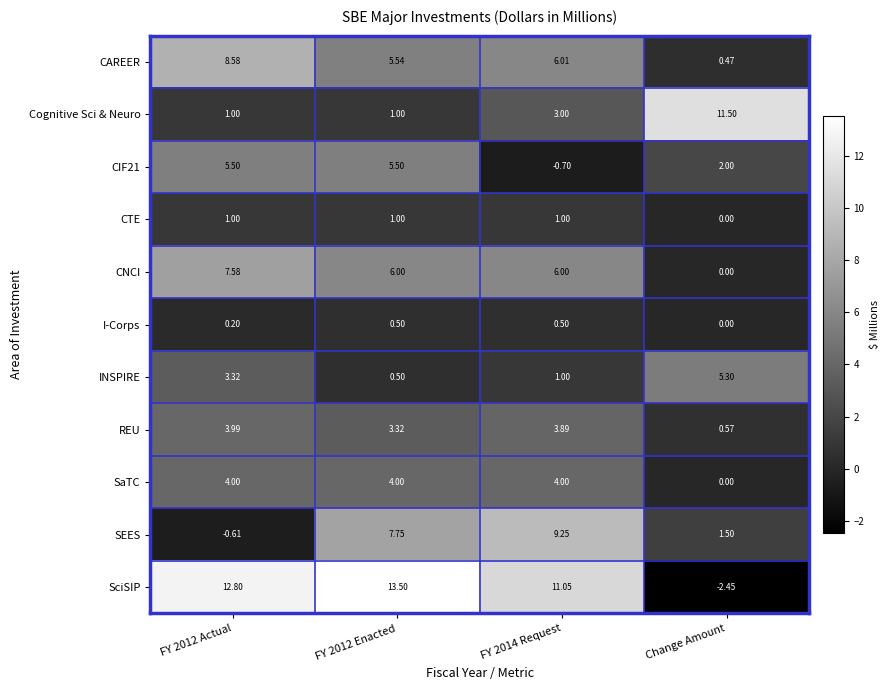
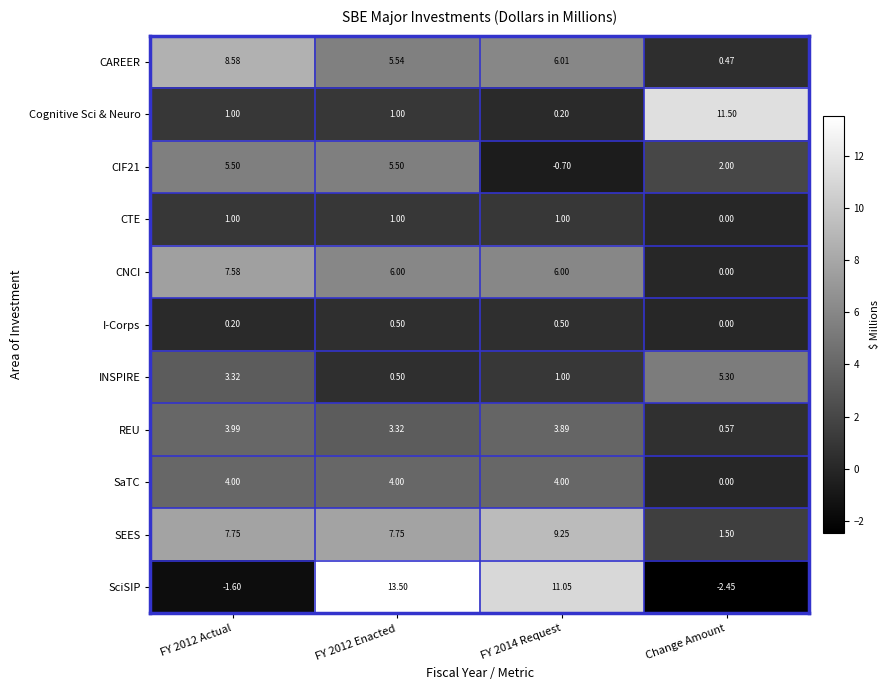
Cognitive Sci & Neuro, FY 2014 Request: 3.00 -> 0.20
SEES, FY 2012 Actual: -0.61 -> 7.75
SciSIP, FY 2012 Actual: 12.80 -> -1.60
